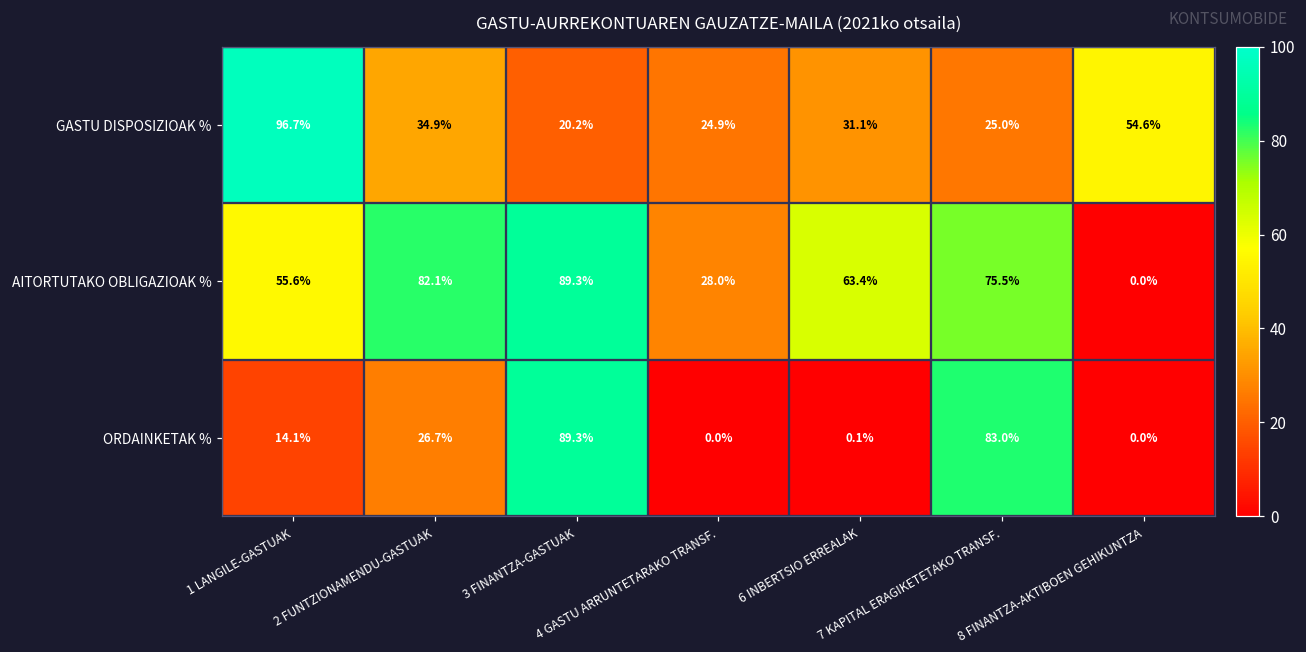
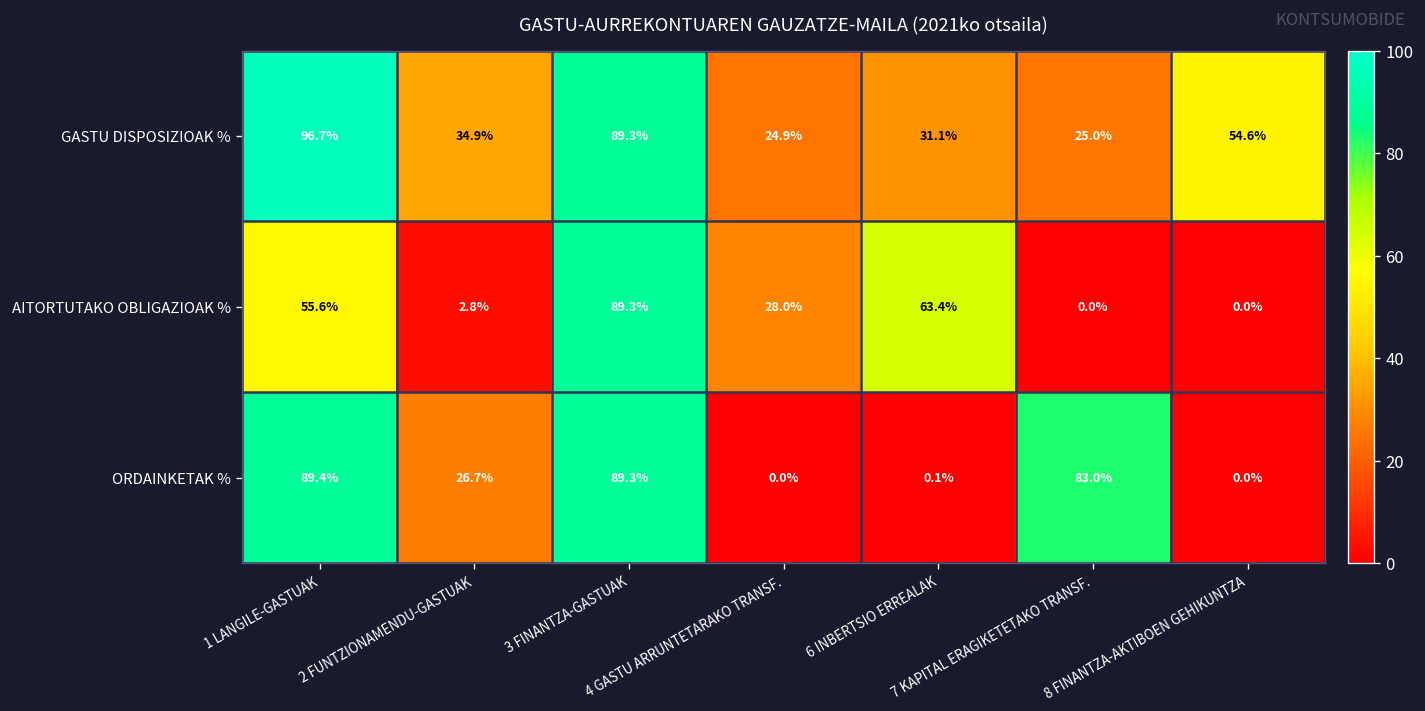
GASTU DISPOSIZIOAK %, 3 FINANTZA-GASTUAK: 20.2% -> 89.3%
AITORTUTAKO OBLIGAZIOAK %, 2 FUNTZIONAMENDU-GASTUAK: 82.1% -> 2.8%
AITORTUTAKO OBLIGAZIOAK %, 7 KAPITAL ERAGIKETETAKO TRANSF.: 75.5% -> 0.0%
ORDAINKETAK %, 1 LANGILE-GASTUAK: 14.1% -> 89.4%
